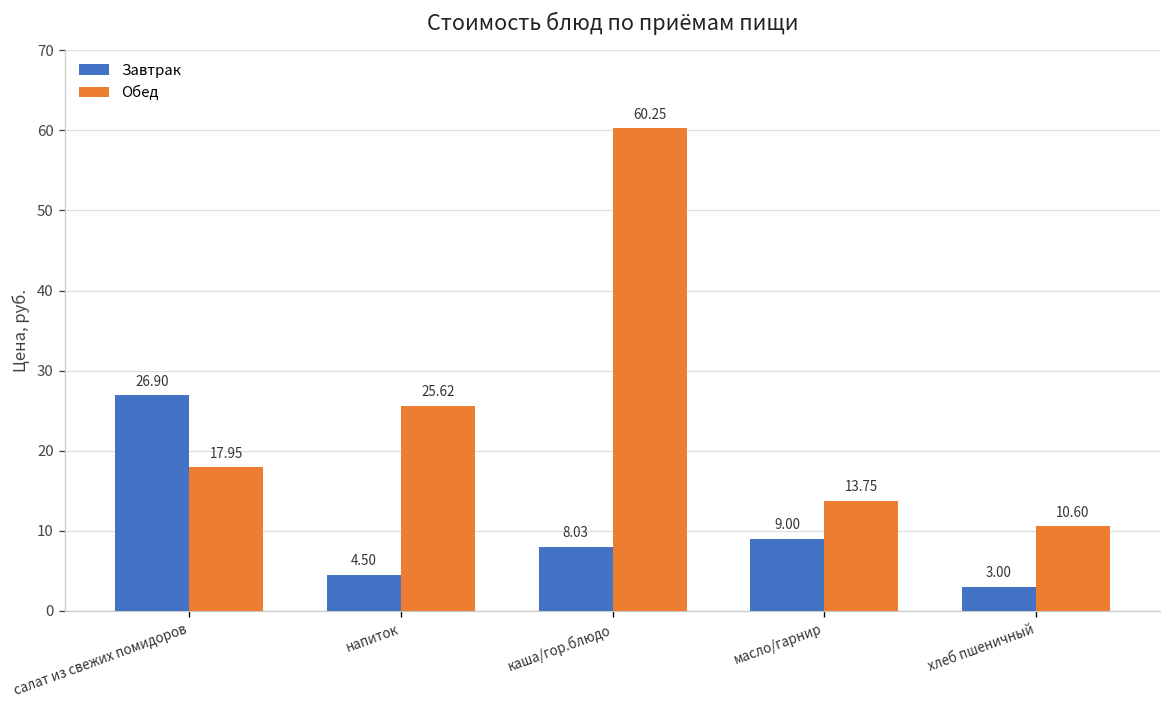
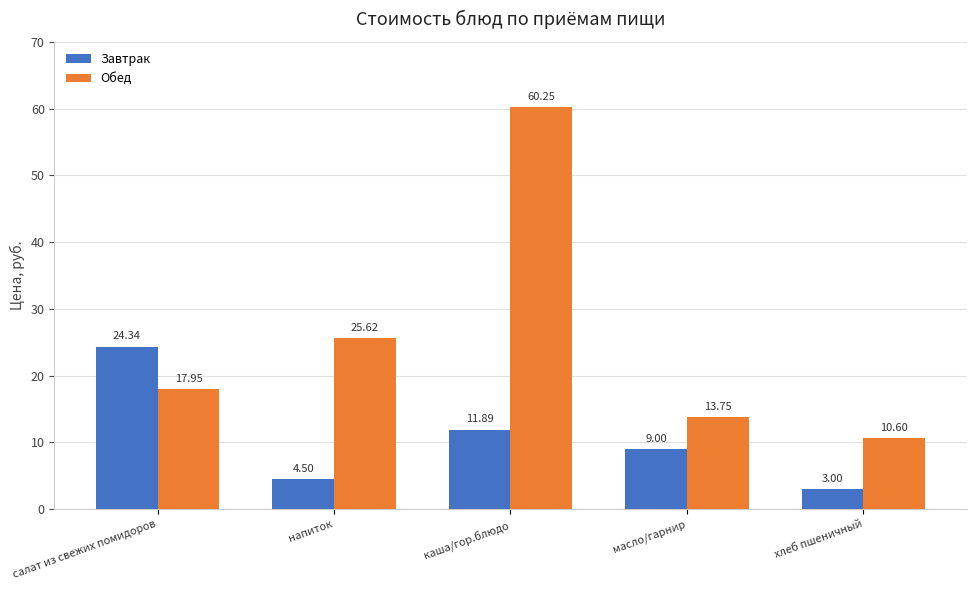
Завтрак, салат из свежих помидоров: 26.90 -> 24.34
Завтрак, каша/гор.блюдо: 8.03 -> 11.89
